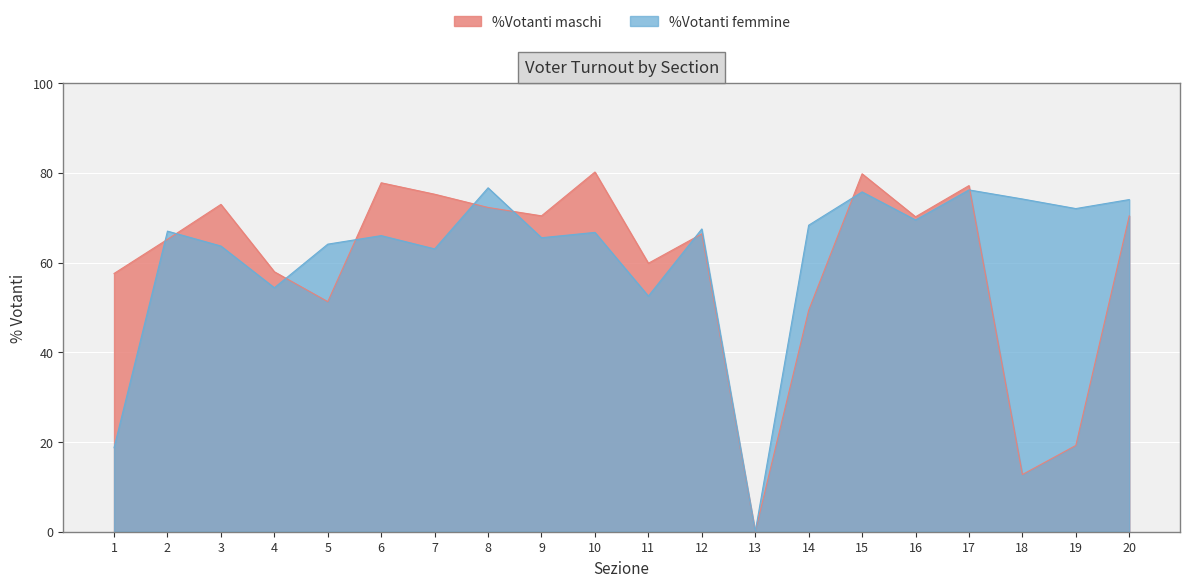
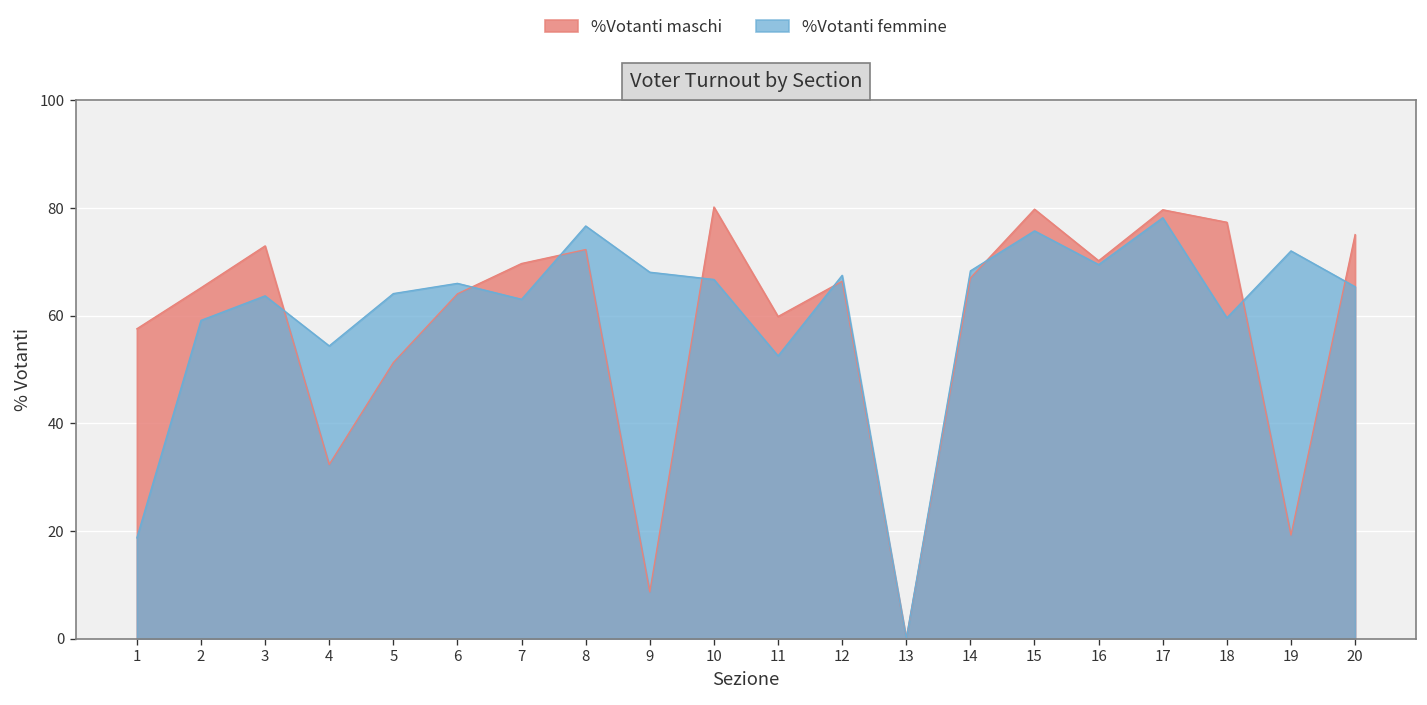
%Votanti femmine, 2: 67 -> 59
%Votanti maschi, 4: 58 -> 32
%Votanti maschi, 6: 78 -> 64
%Votanti maschi, 7: 75 -> 70
%Votanti maschi, 9: 70 -> 9
%Votanti femmine, 9: 66 -> 68
%Votanti maschi, 14: 49 -> 67
%Votanti maschi, 17: 77 -> 80
%Votanti femmine, 17: 76 -> 78
%Votanti maschi, 18: 13 -> 77
%Votanti femmine, 18: 74 -> 60
%Votanti maschi, 20: 70 -> 75
%Votanti femmine, 20: 74 -> 65
